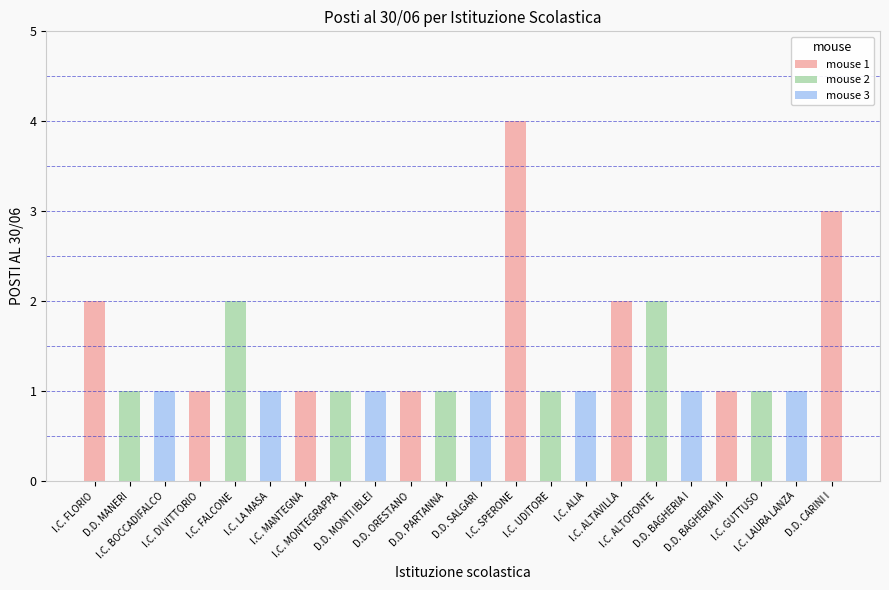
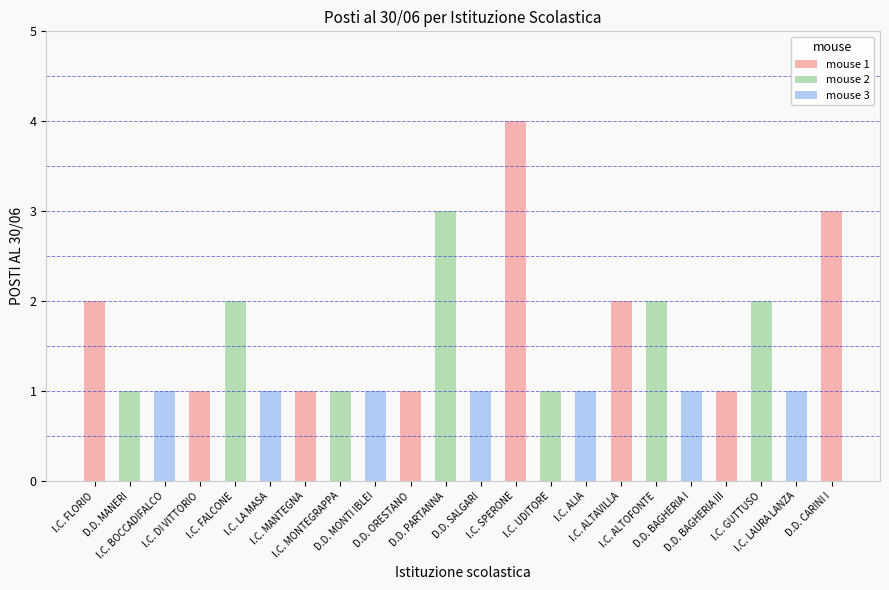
mouse 2, D.D. PARTANNA: 1 -> 3
mouse 2, I.C. GUTTUSO: 1 -> 2
